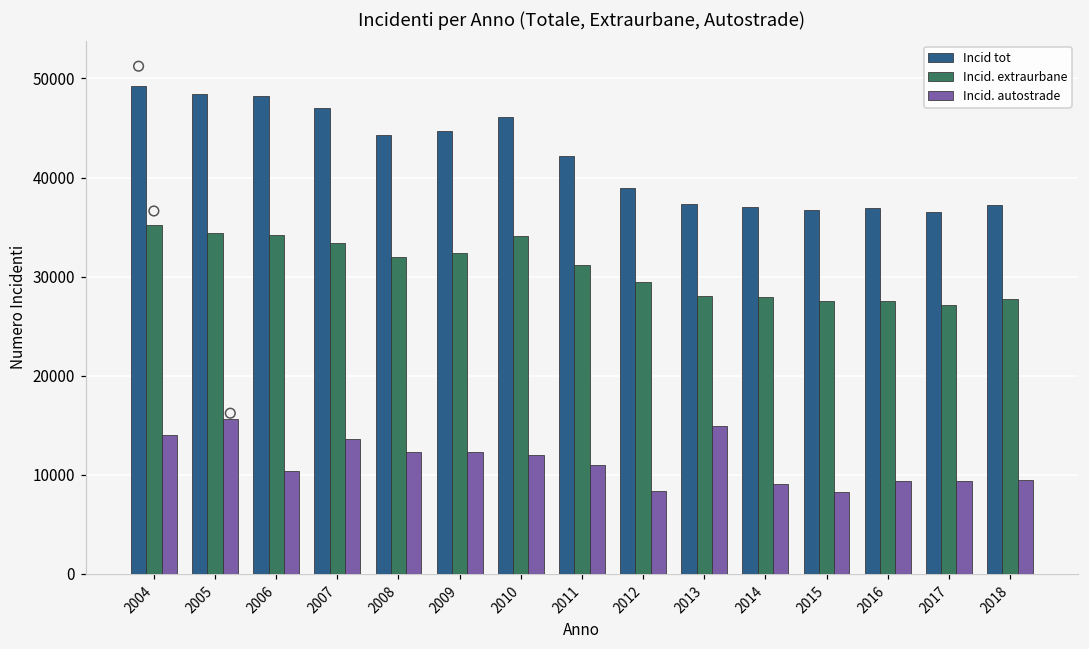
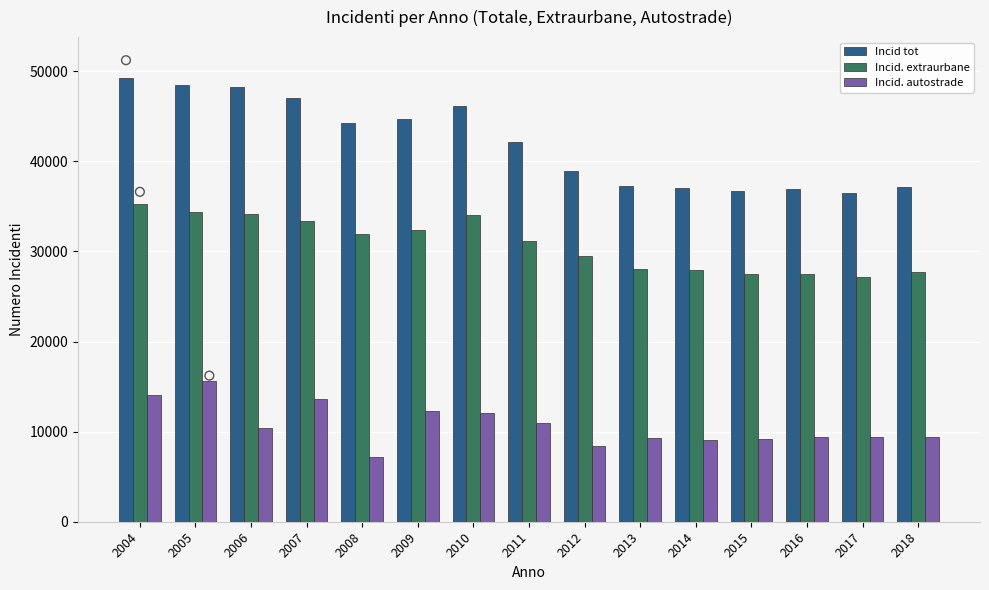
Incid. autostrade, 2008: 12000 -> 7000
Incid. autostrade, 2013: 15000 -> 9000
Incid. autostrade, 2015: 8000 -> 9000
